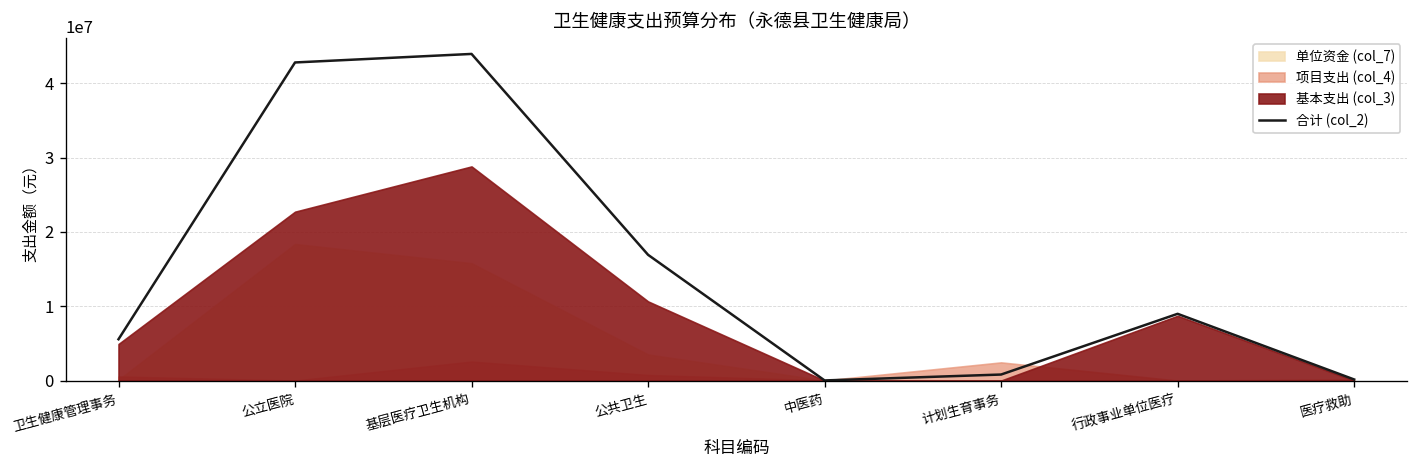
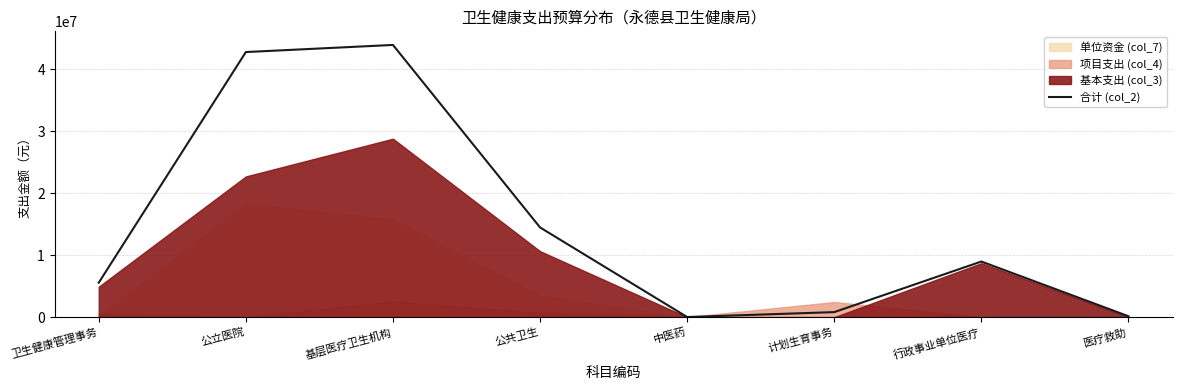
合计 (col_2), 公共卫生: 17000000 -> 14000000
